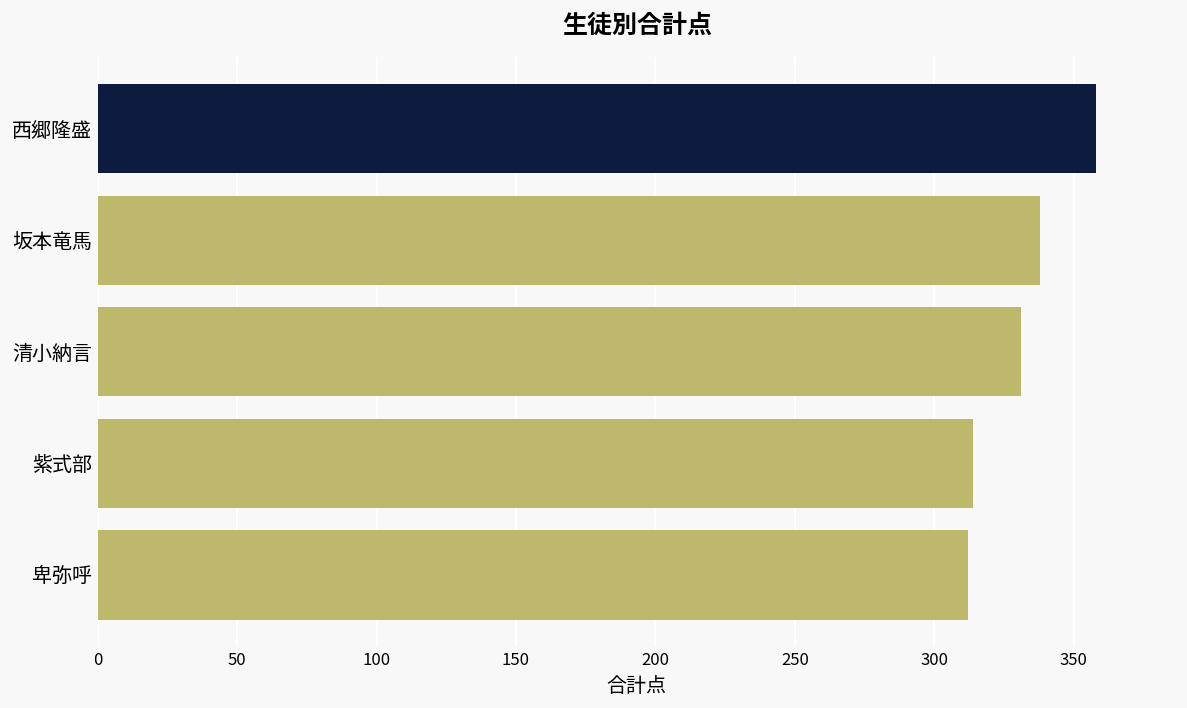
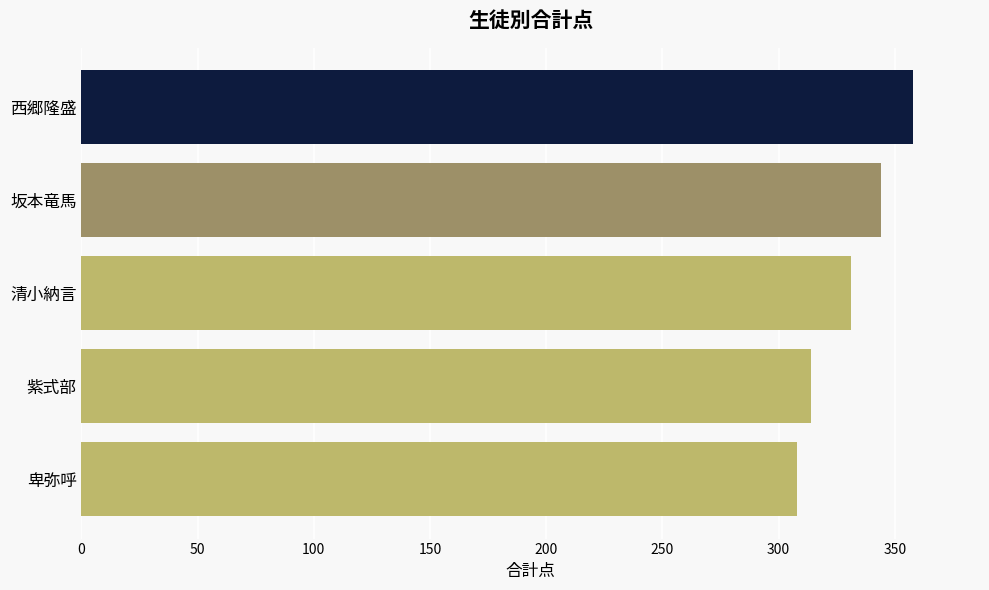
坂本竜馬: 338 -> 344
卑弥呼: 312 -> 308
